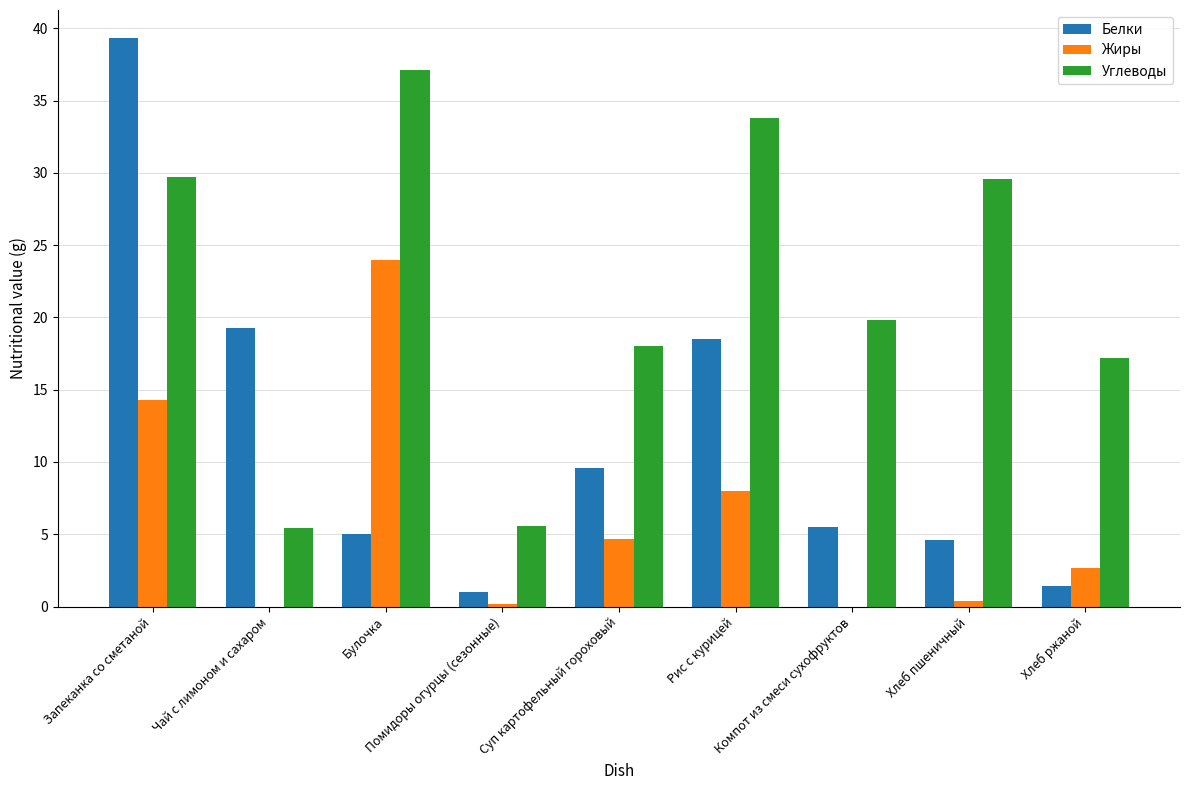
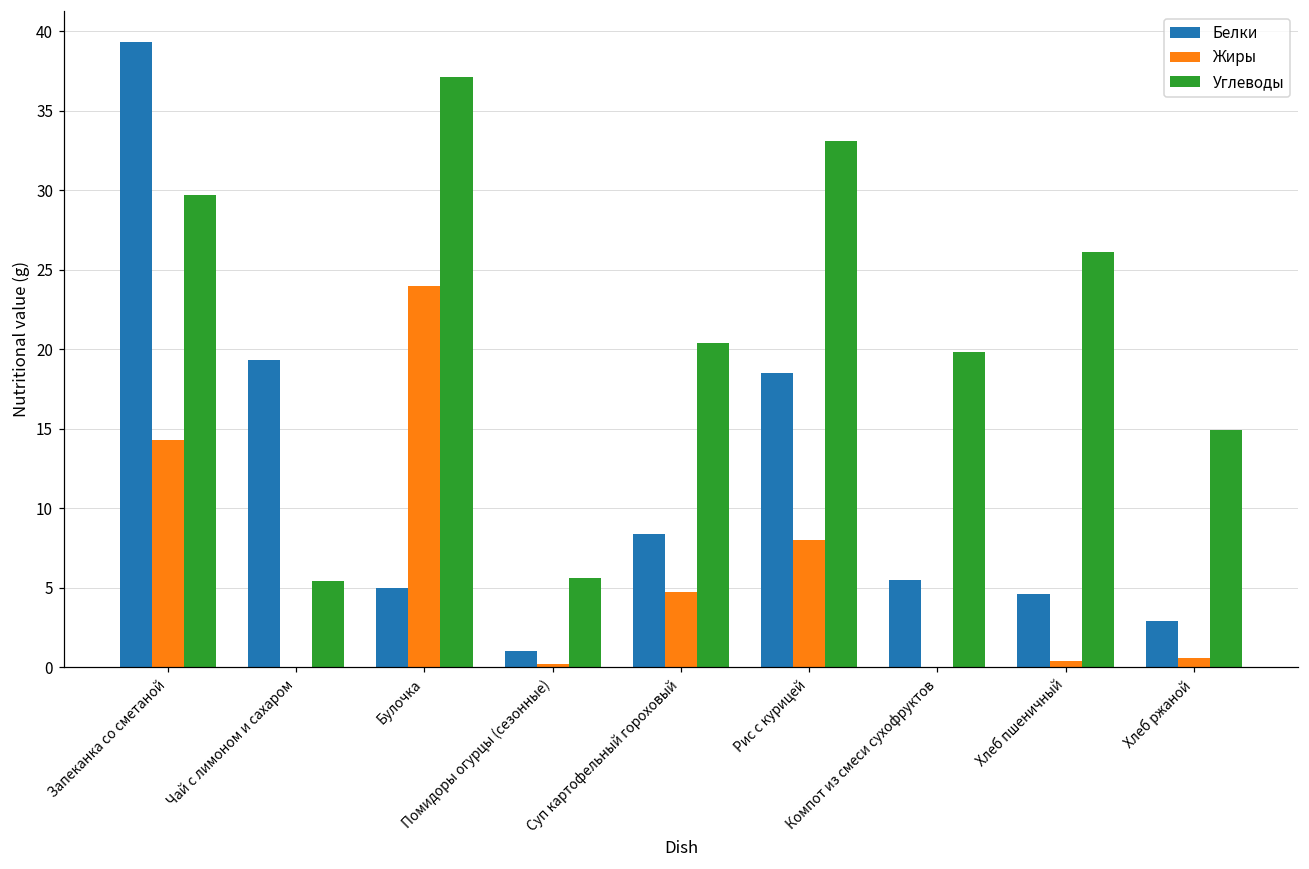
Белки, Суп картофельный гороховый: 9.6 -> 8.4
Углеводы, Суп картофельный гороховый: 18.0 -> 20.4
Углеводы, Рис с курицей: 33.8 -> 33.1
Углеводы, Хлеб пшеничный: 29.6 -> 26.1
Белки, Хлеб ржаной: 1.4 -> 2.9
Жиры, Хлеб ржаной: 2.7 -> 0.6
Углеводы, Хлеб ржаной: 17.2 -> 14.9
